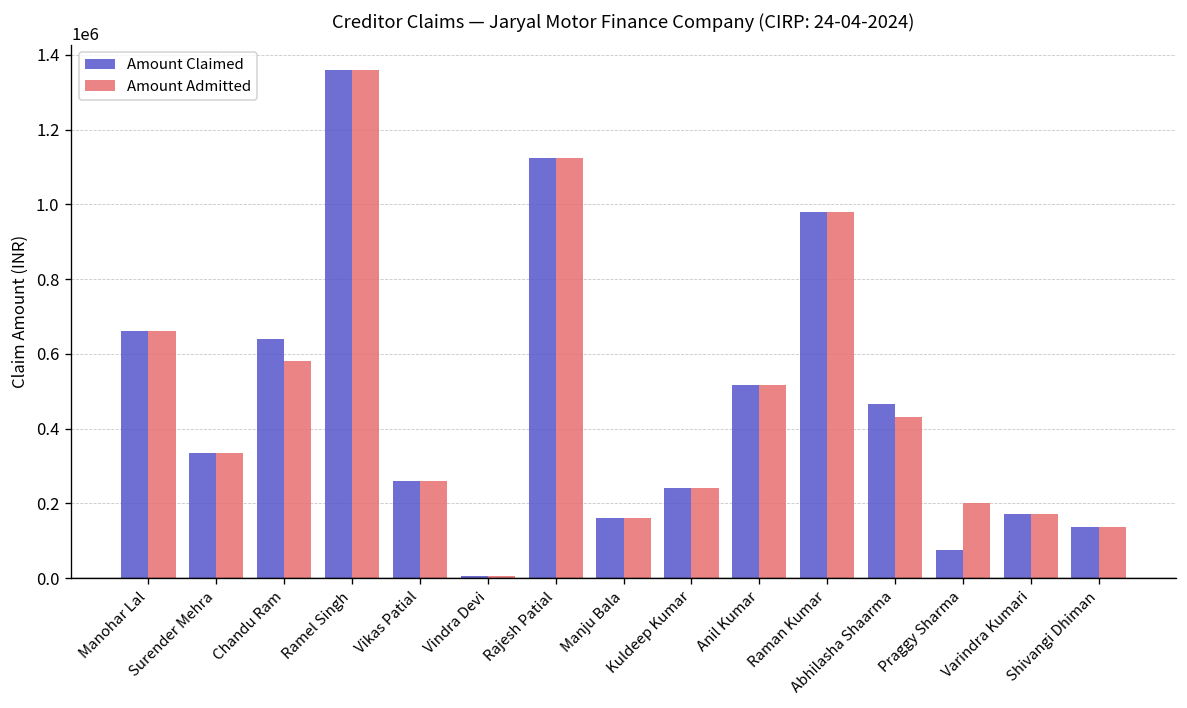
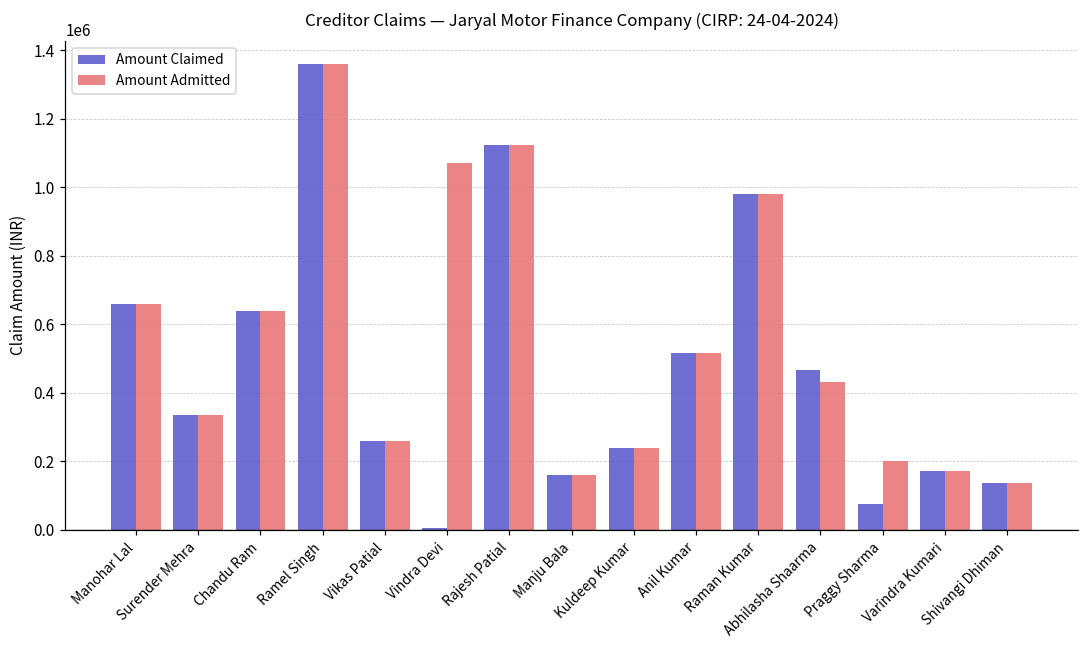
Amount Admitted, Chandu Ram: 580000 -> 640000
Amount Admitted, Vindra Devi: 10000 -> 1070000
